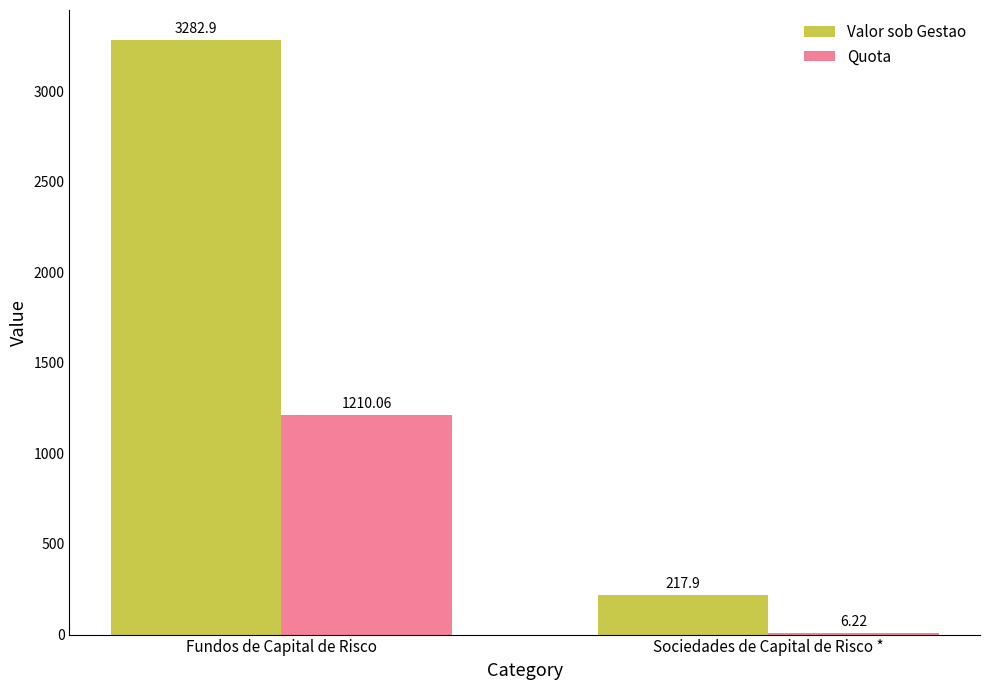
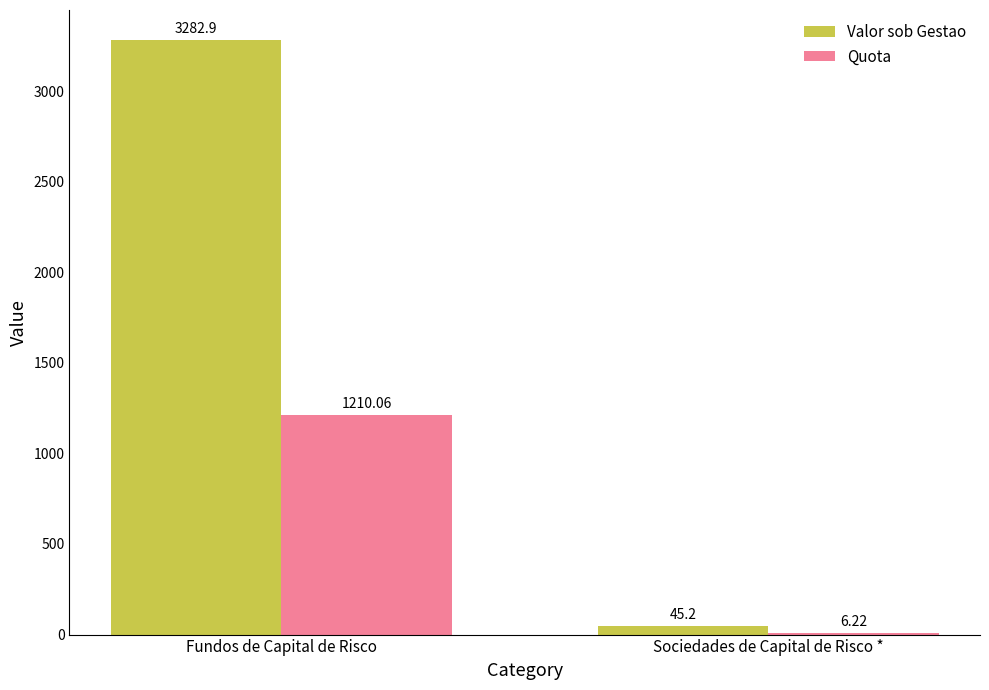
Valor sob Gestao, Sociedades de Capital de Risco *: 217.9 -> 45.2
